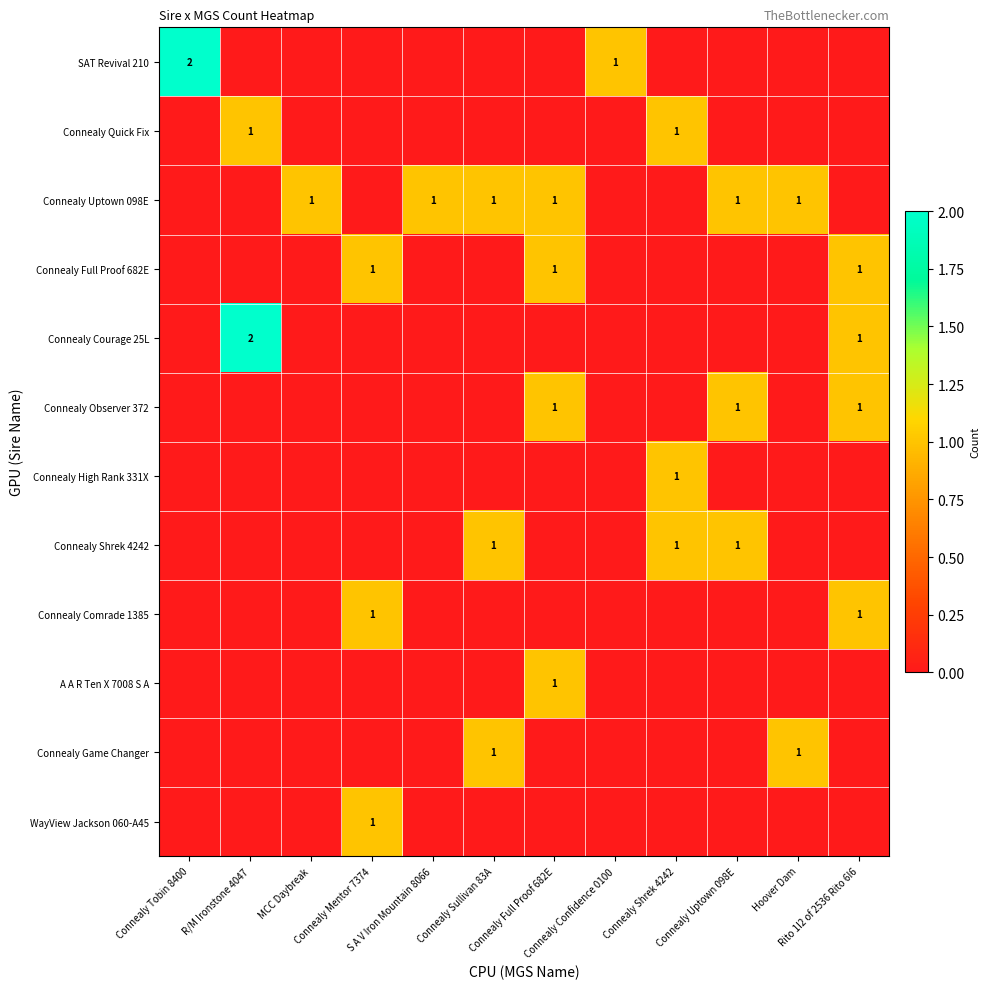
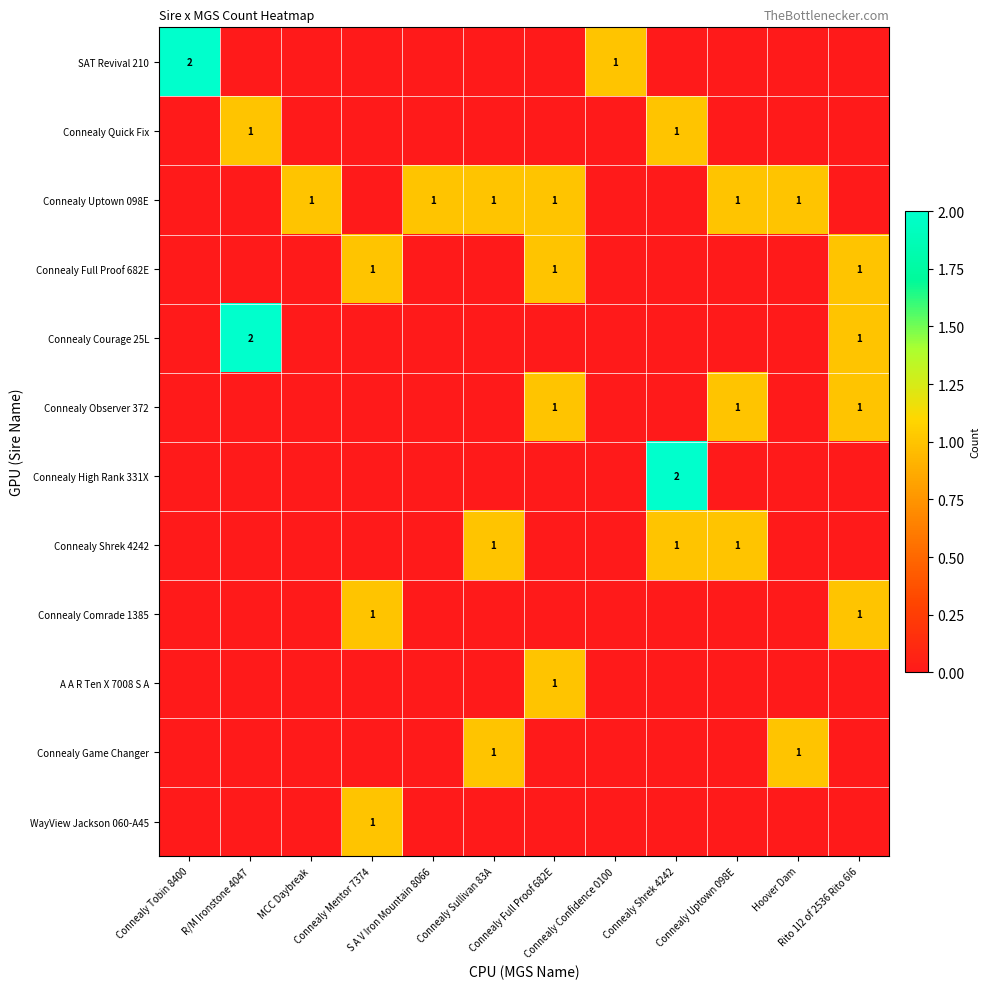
Connealy High Rank 331X, Connealy Shrek 4242: 1 -> 2
